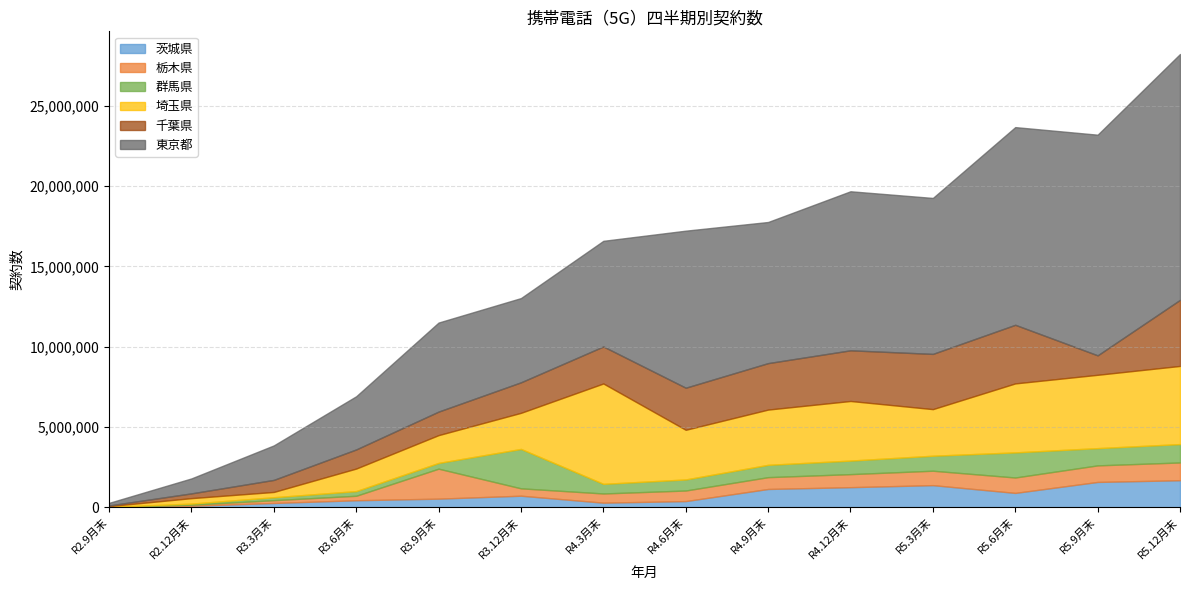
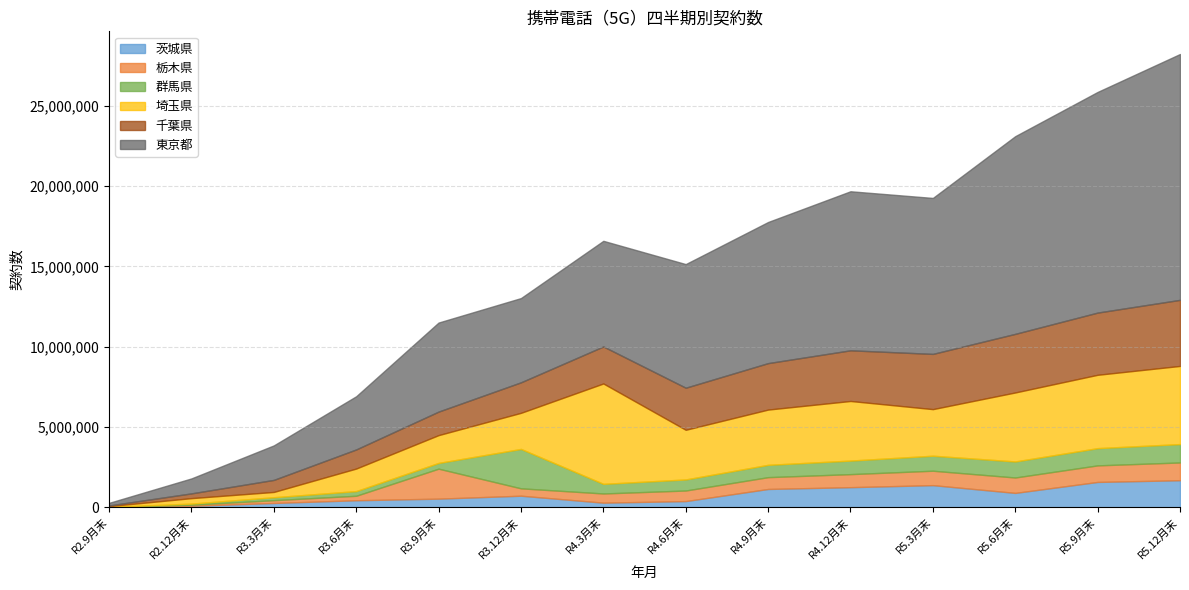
東京都, R4.6月末: 9,800,000 -> 7,700,000
群馬県, R5.6月末: 1,600,000 -> 1,000,000
千葉県, R5.9月末: 1,200,000 -> 3,900,000
